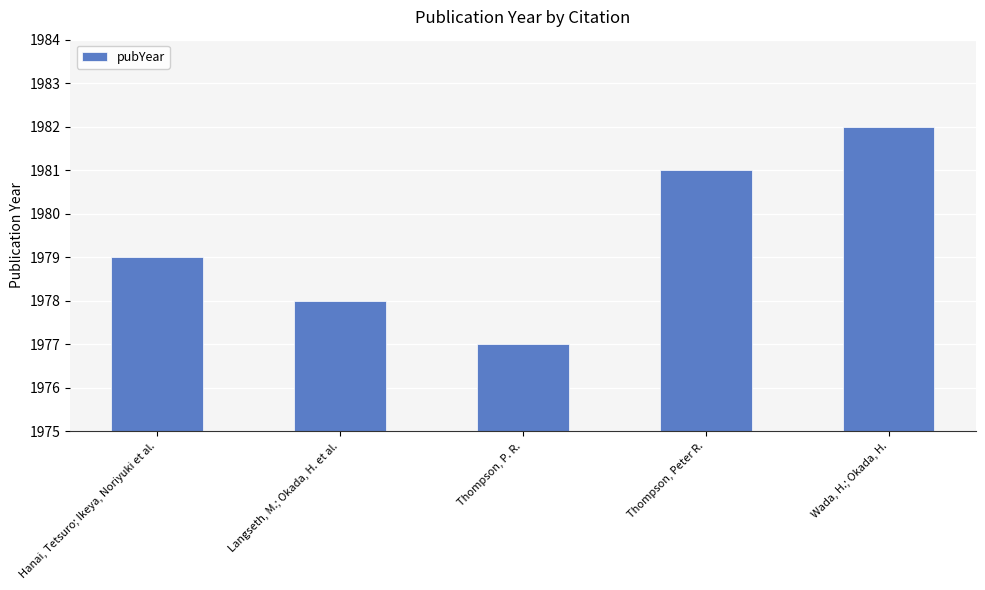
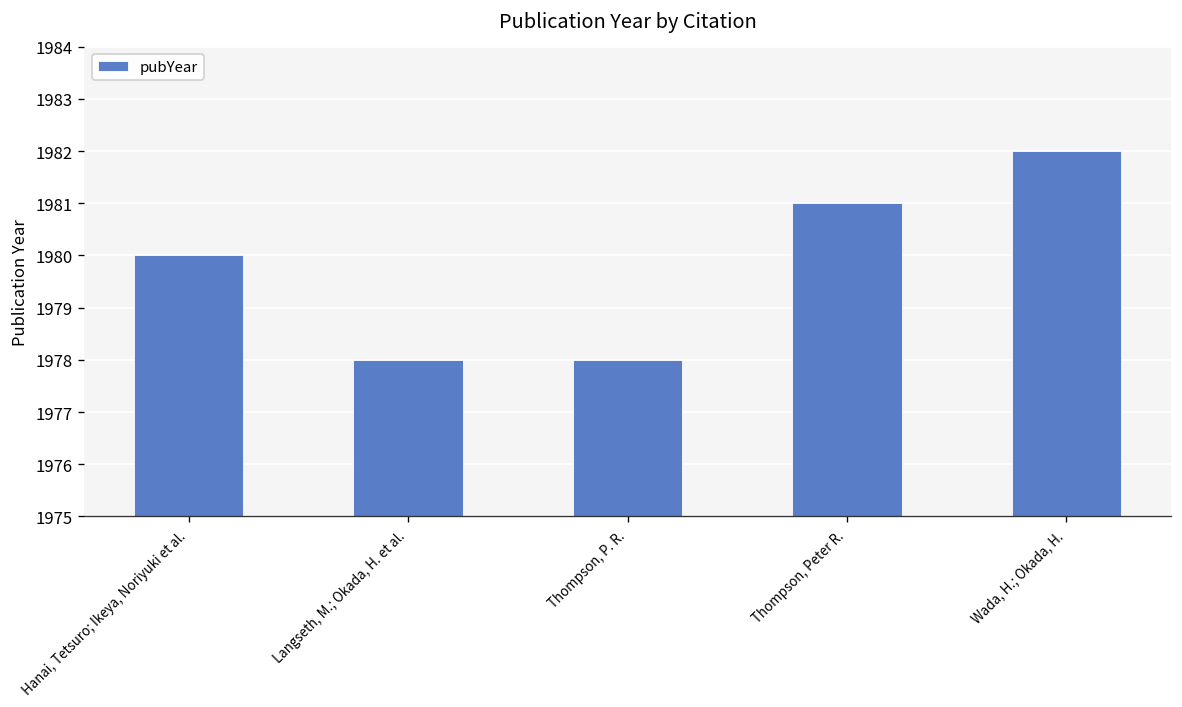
Hanai, Tetsuro; Ikeya, Noriyuki et al.: 1979 -> 1980
Thompson, P. R.: 1977 -> 1978
